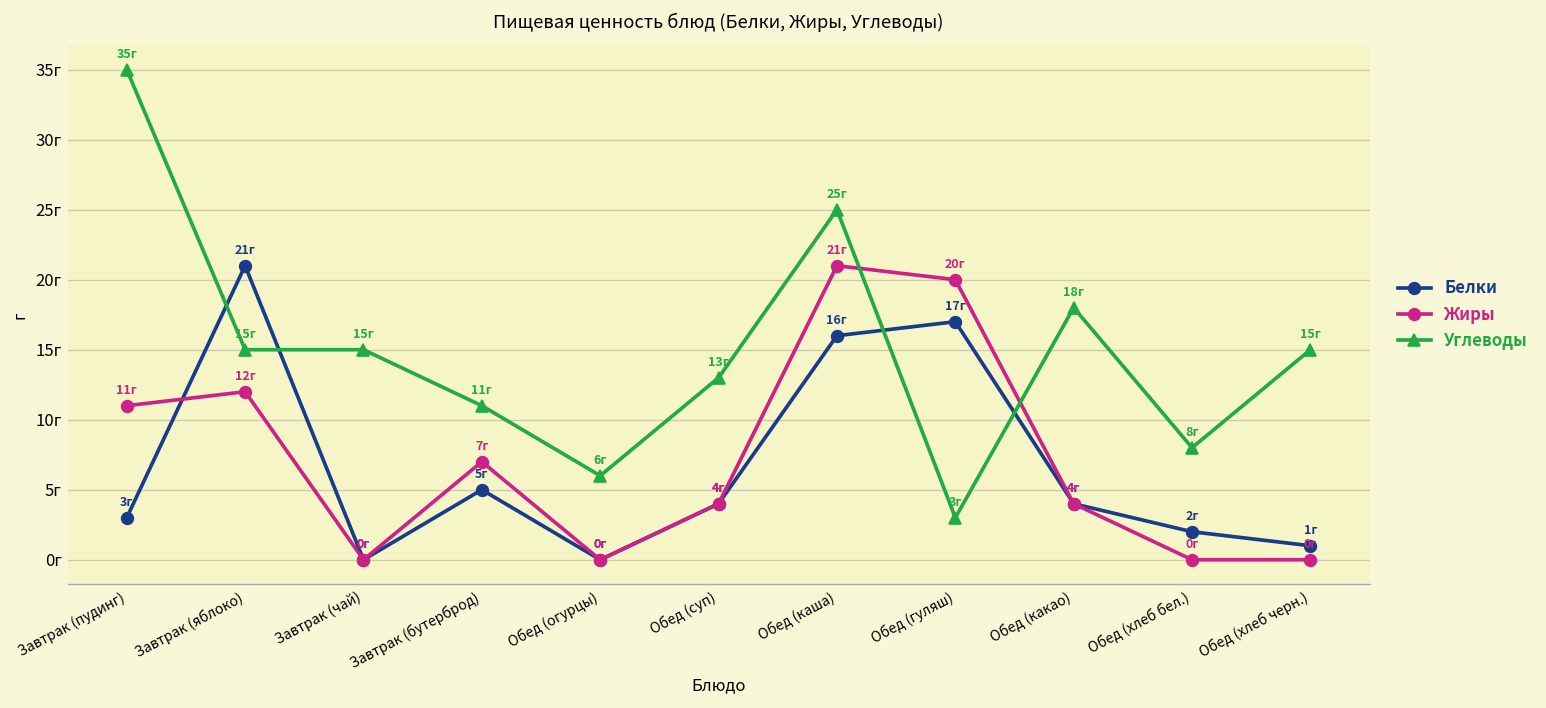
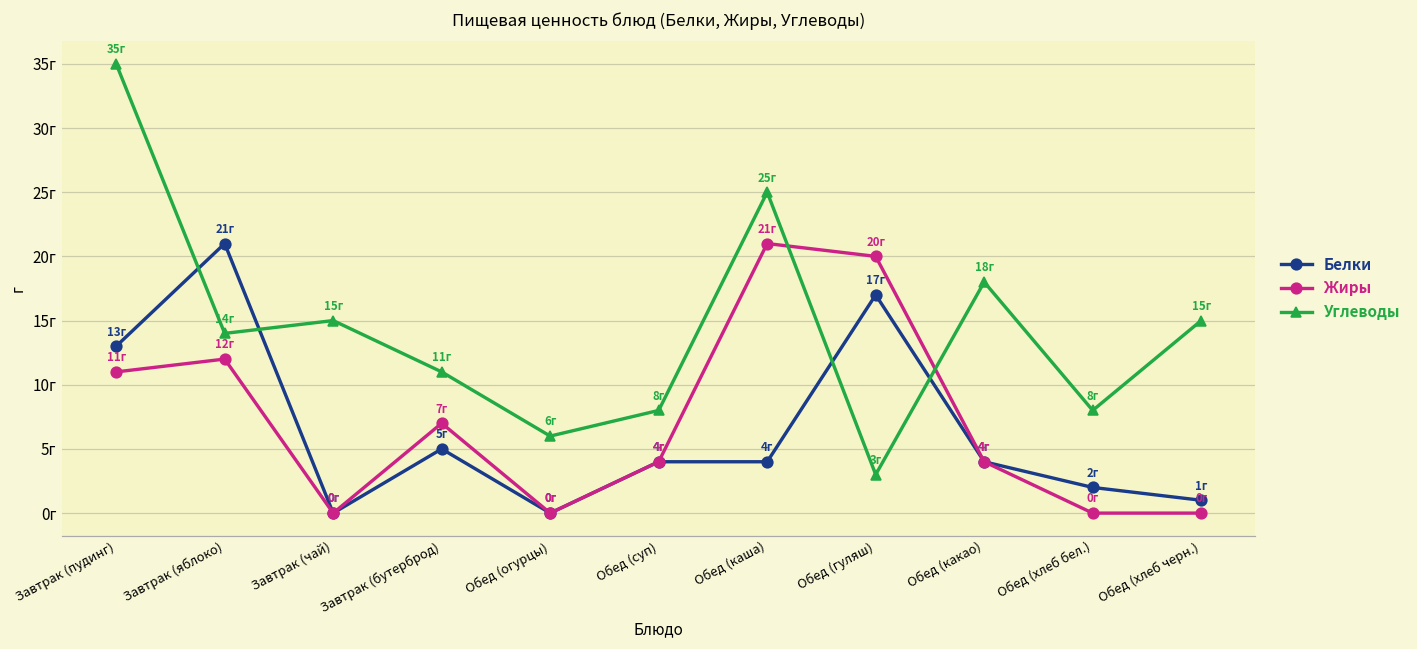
Белки, Завтрак (пудинг): 3г -> 13г
Углеводы, Завтрак (яблоко): 15г -> 14г
Углеводы, Обед (суп): 13г -> 8г
Белки, Обед (каша): 16г -> 4г
